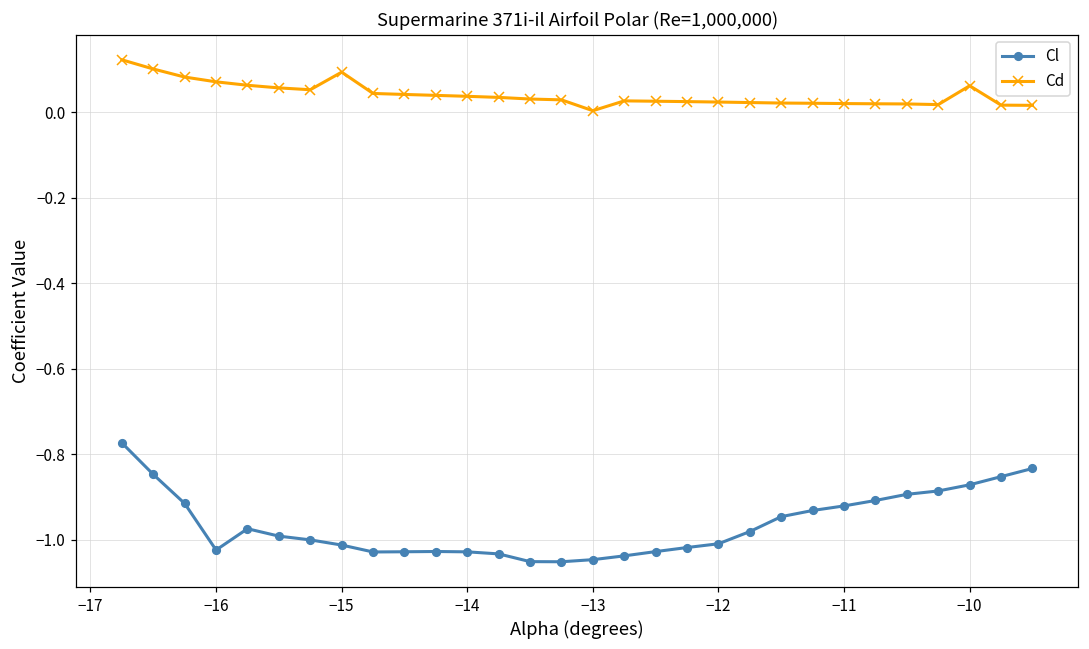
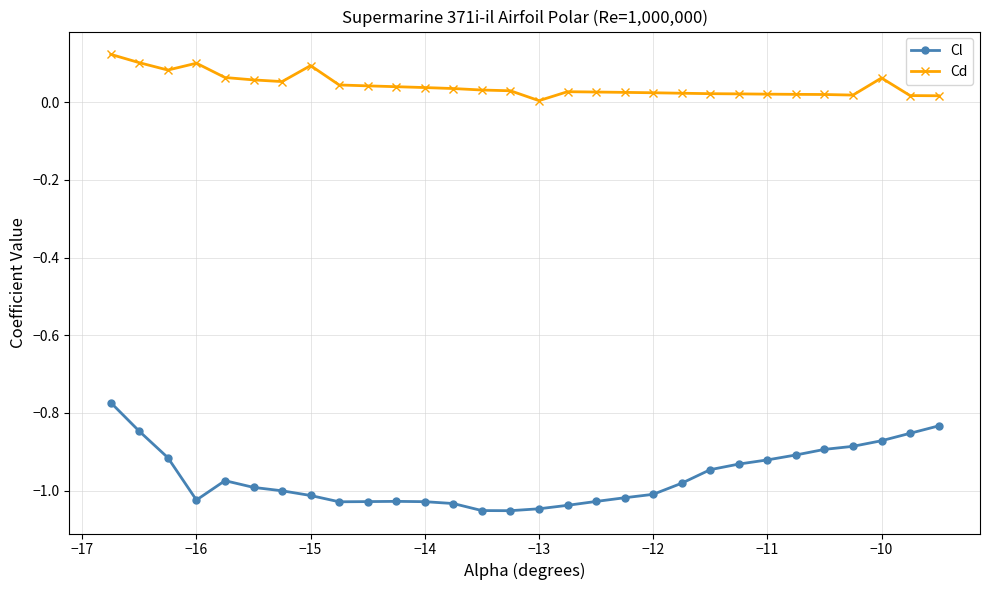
Cd, −16: 0.07 -> 0.10
